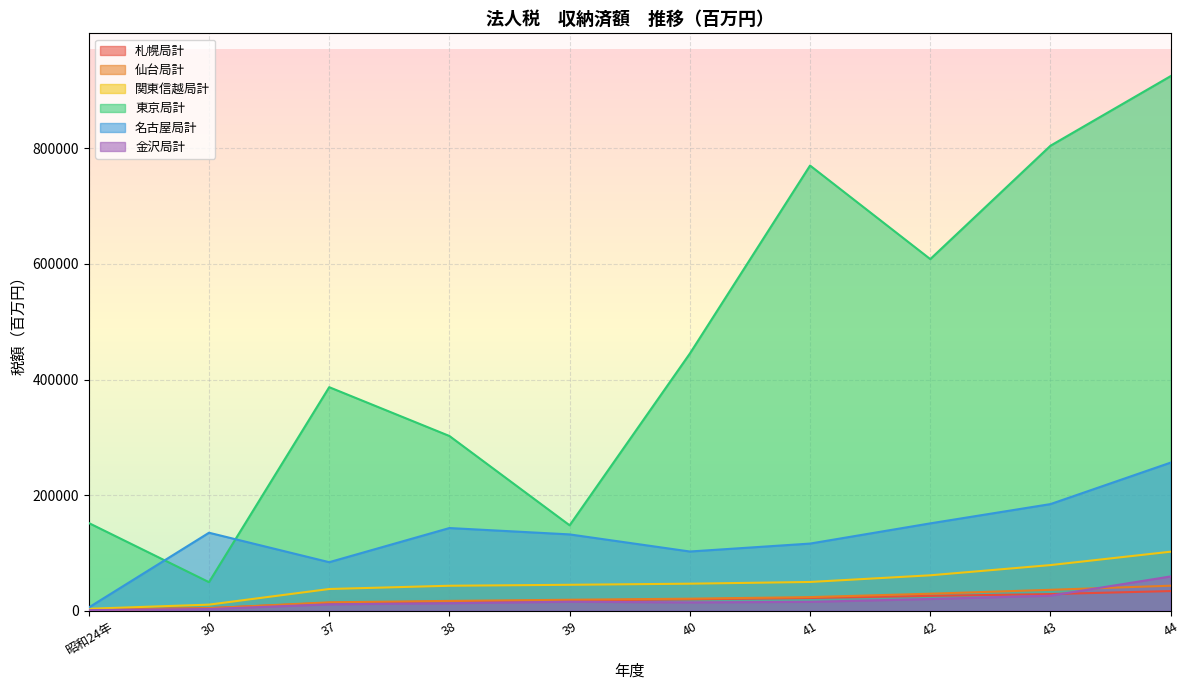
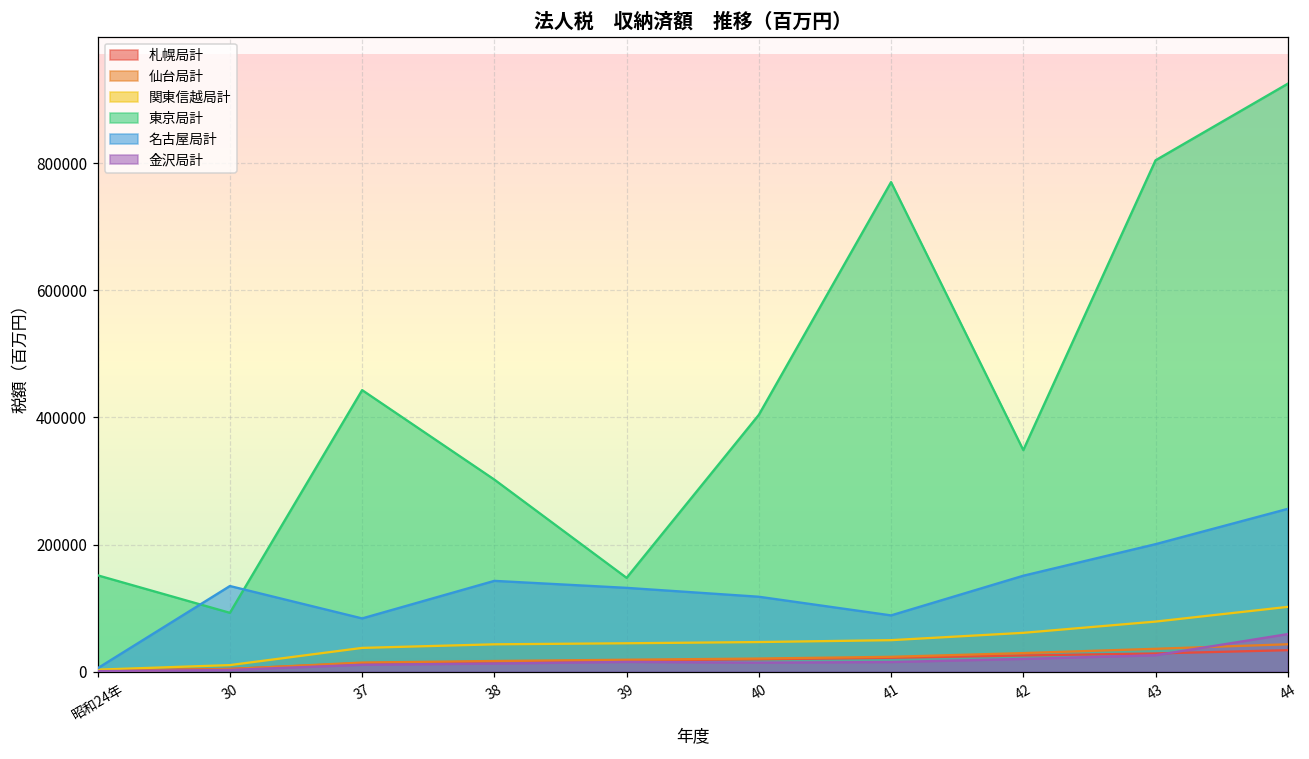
東京局計, 30: 50000 -> 90000
東京局計, 37: 390000 -> 440000
東京局計, 40: 440000 -> 400000
名古屋局計, 40: 100000 -> 120000
名古屋局計, 41: 120000 -> 90000
東京局計, 42: 610000 -> 350000
名古屋局計, 43: 180000 -> 200000
